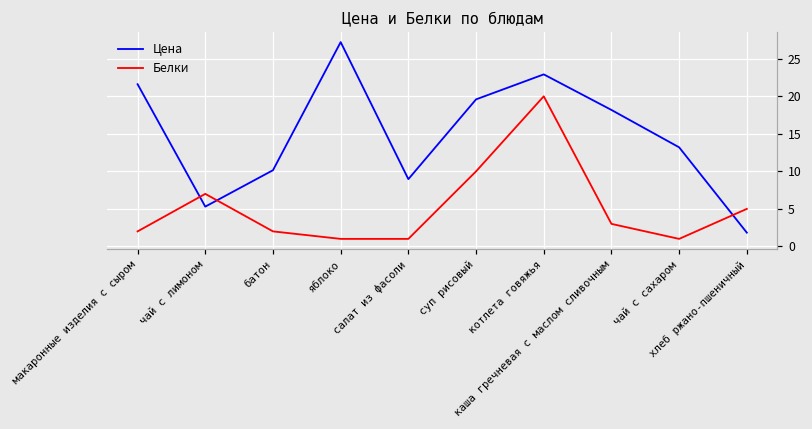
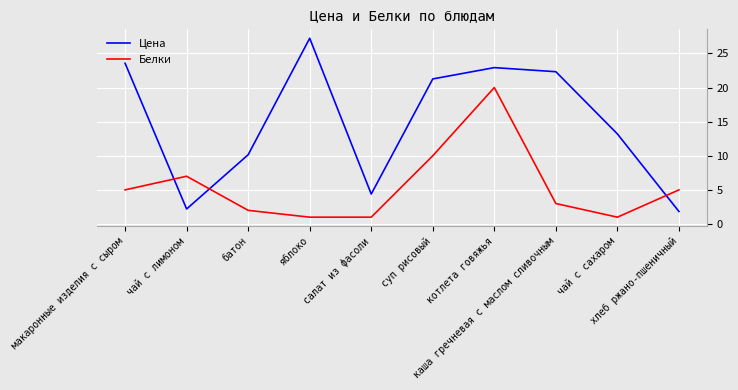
Цена, макаронные изделия с сыром: 22 -> 24
Белки, макаронные изделия с сыром: 2 -> 5
Цена, чай с лимоном: 5 -> 2
Цена, салат из фасоли: 9 -> 4
Цена, суп рисовый: 20 -> 21
Цена, каша гречневая с маслом сливочным: 18 -> 22
